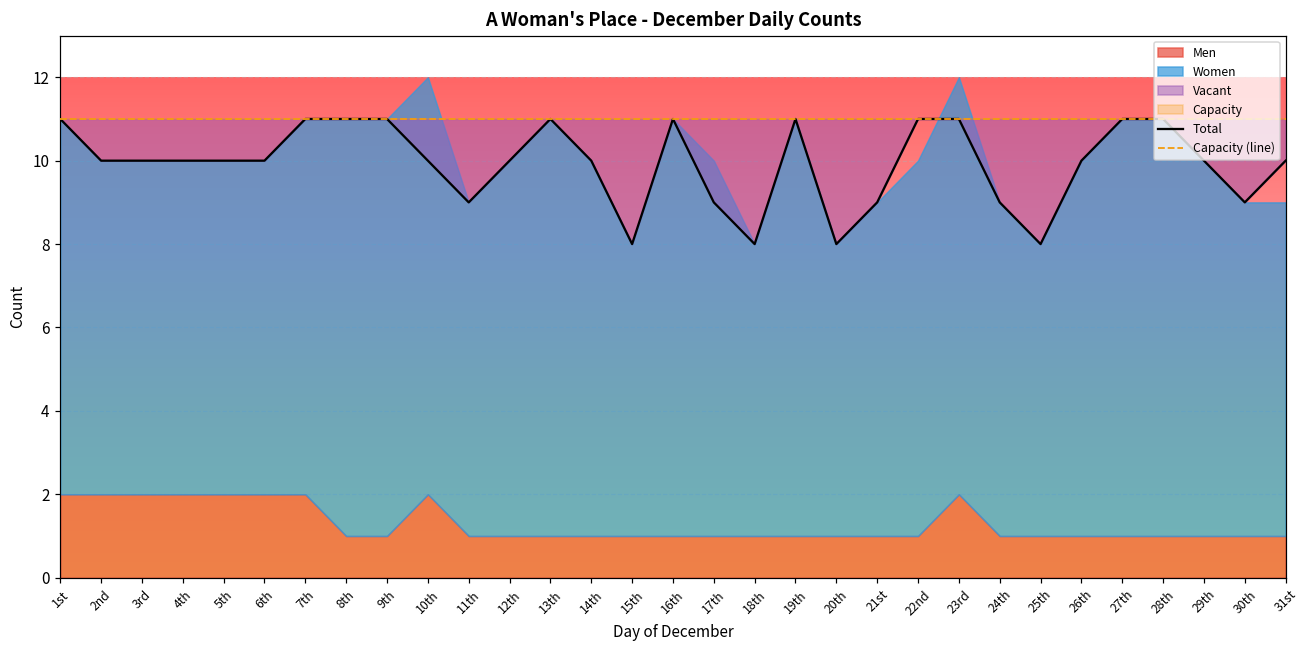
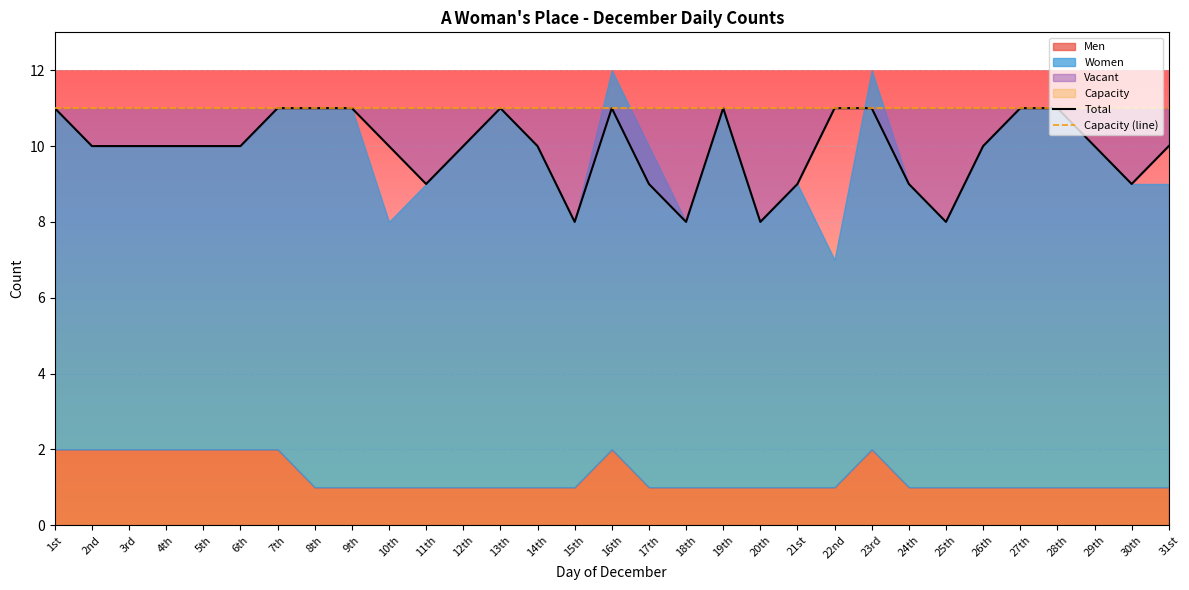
Men, 10th: 2 -> 1
Women, 10th: 10 -> 7
Men, 16th: 1 -> 2
Women, 22nd: 9 -> 6
